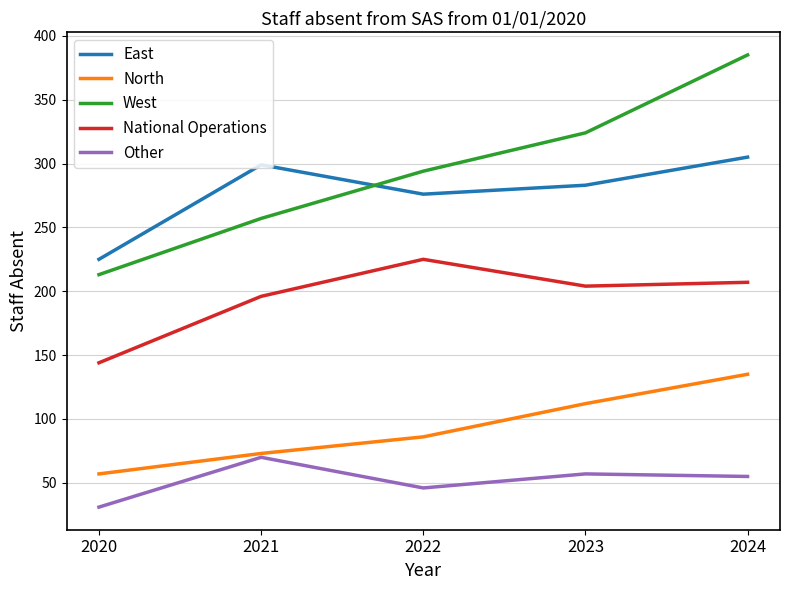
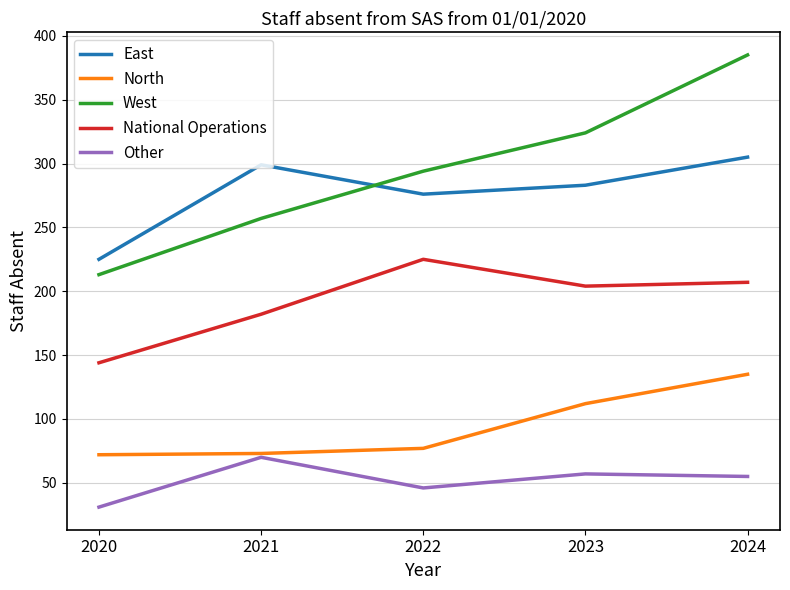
North, 2020: 57 -> 72
National Operations, 2021: 196 -> 182
North, 2022: 86 -> 77
